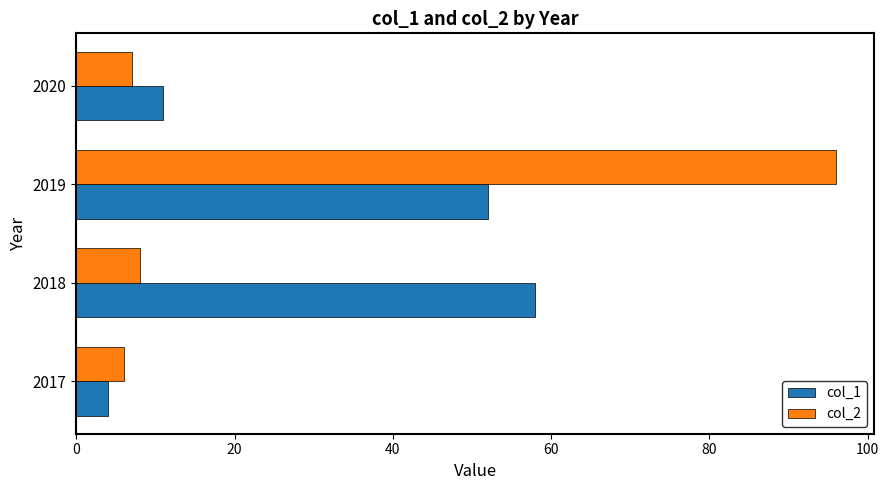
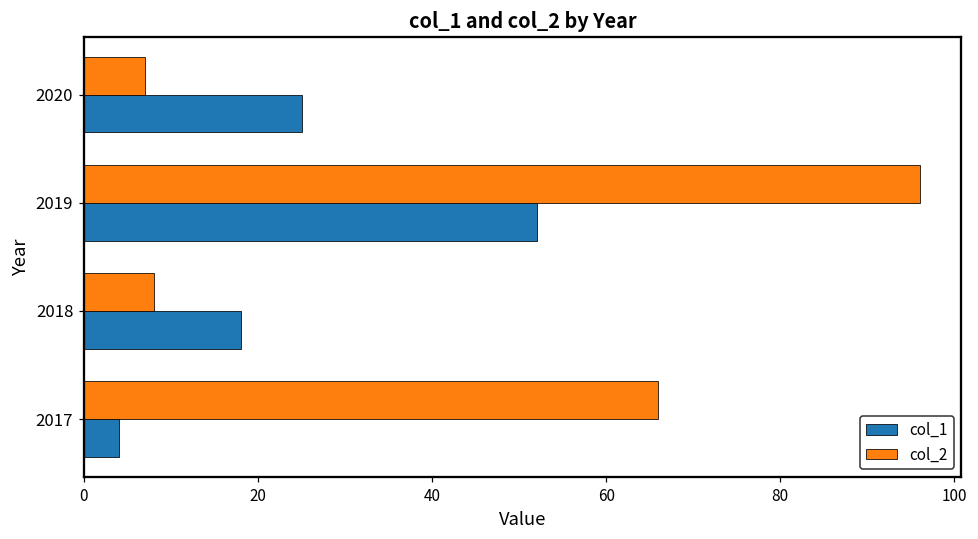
col_1, 2020: 11 -> 25
col_1, 2018: 58 -> 18
col_2, 2017: 6 -> 66
